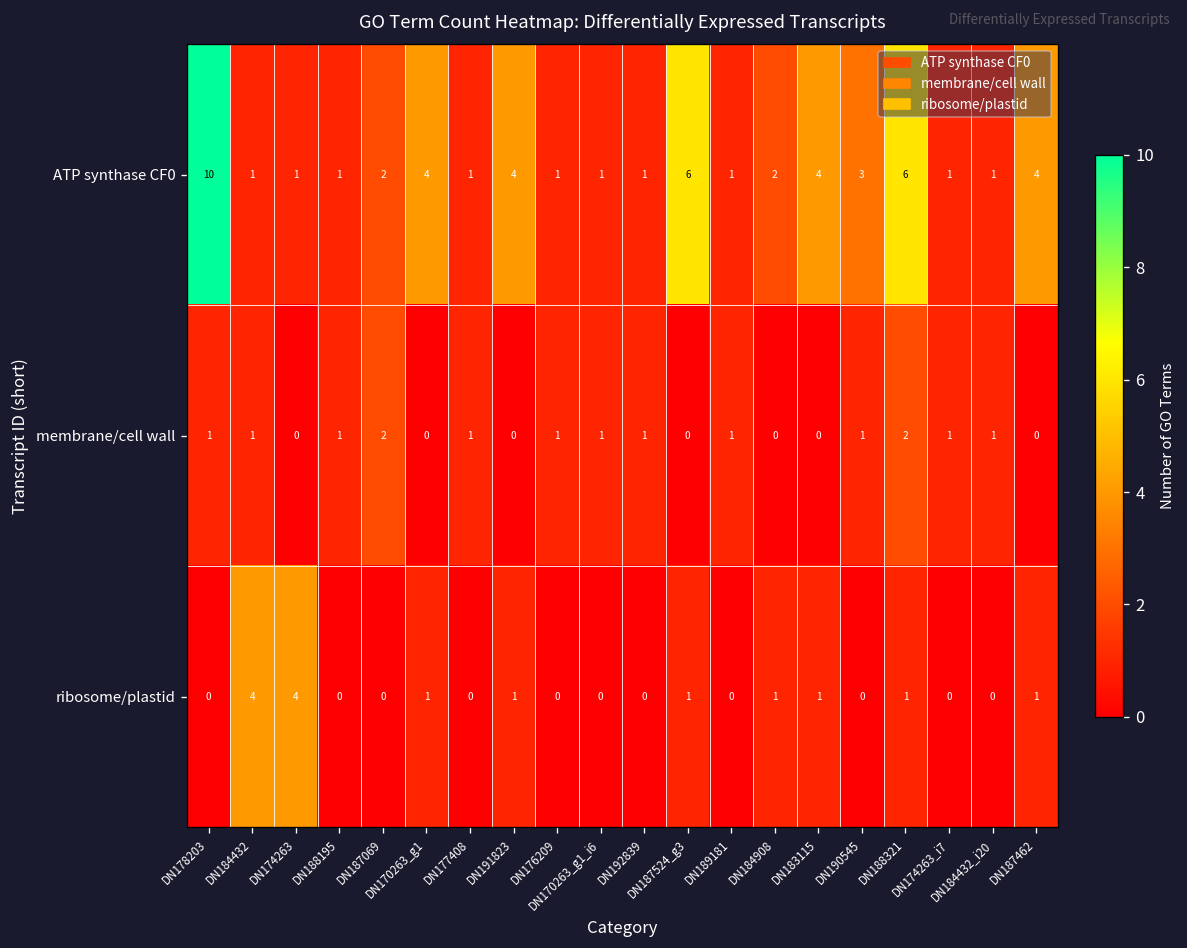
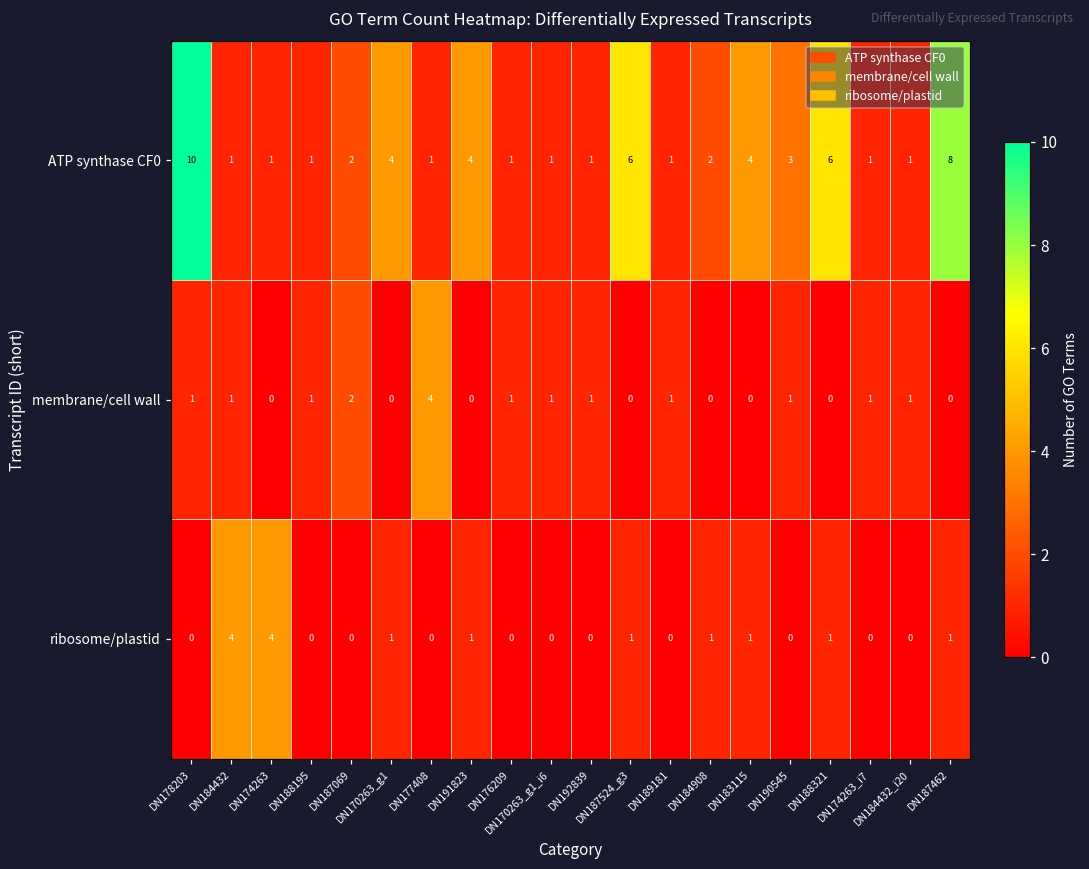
ATP synthase CF0, DN187462: 4 -> 8
membrane/cell wall, DN177408: 1 -> 4
membrane/cell wall, DN188321: 2 -> 0
